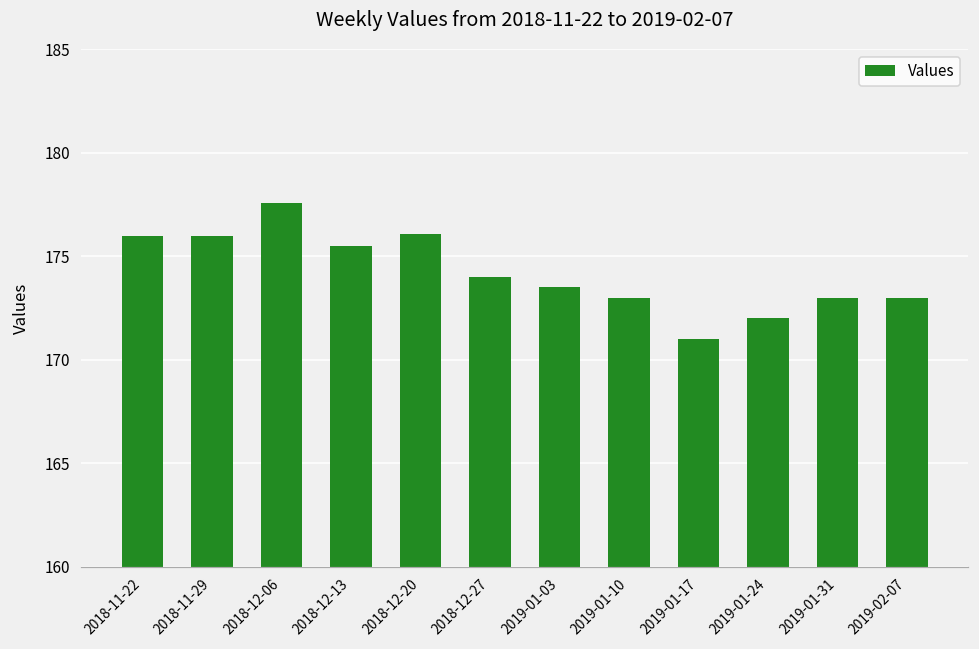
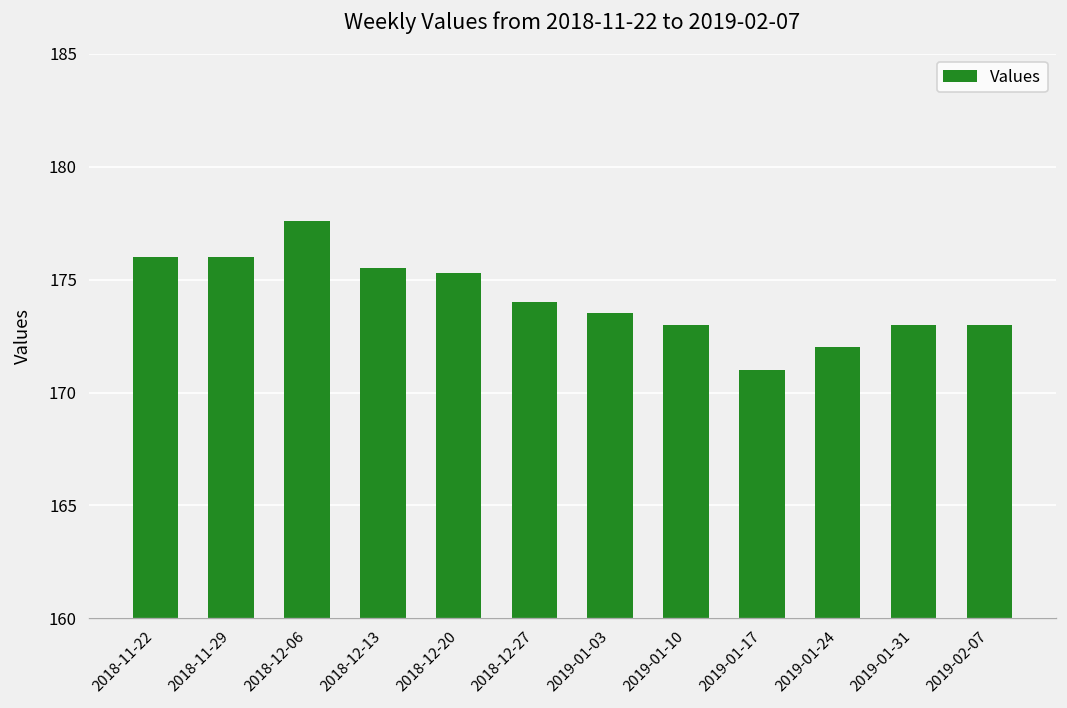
2018-12-20: 176.1 -> 175.3
